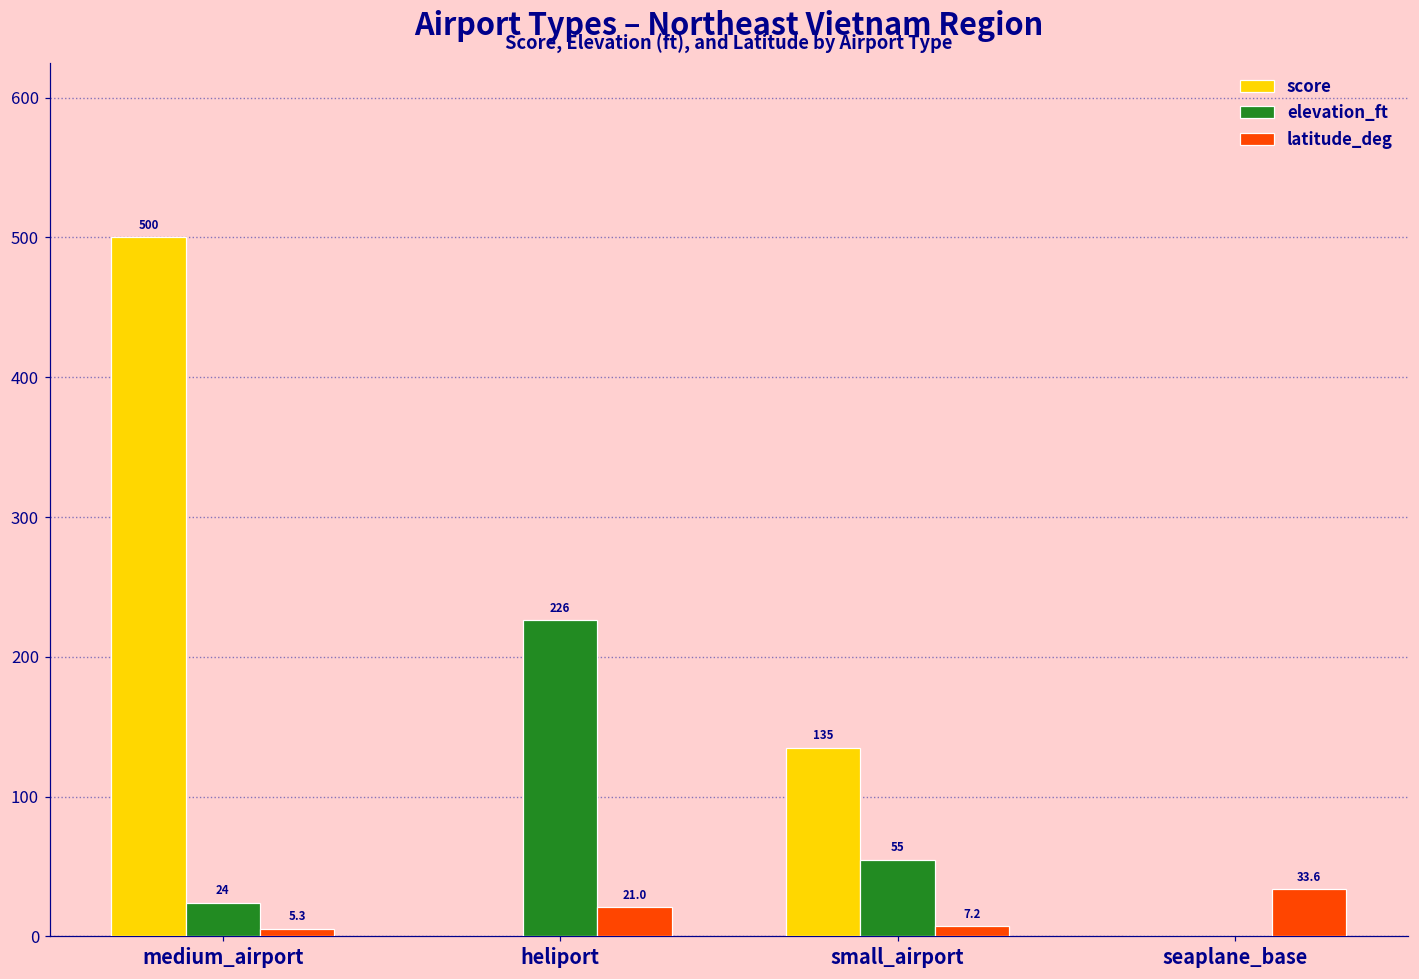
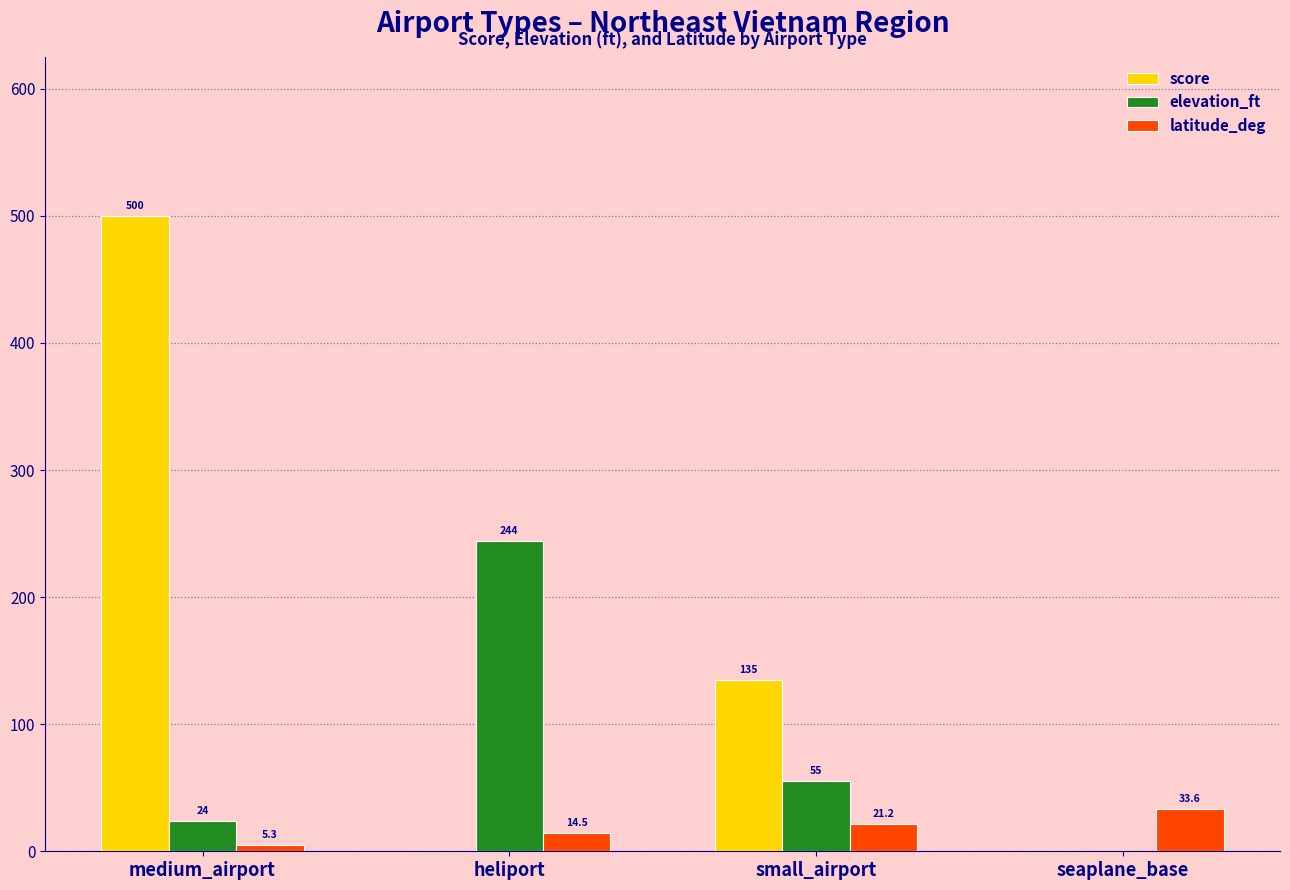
elevation_ft, heliport: 226 -> 244
latitude_deg, heliport: 21.0 -> 14.5
latitude_deg, small_airport: 7.2 -> 21.2
